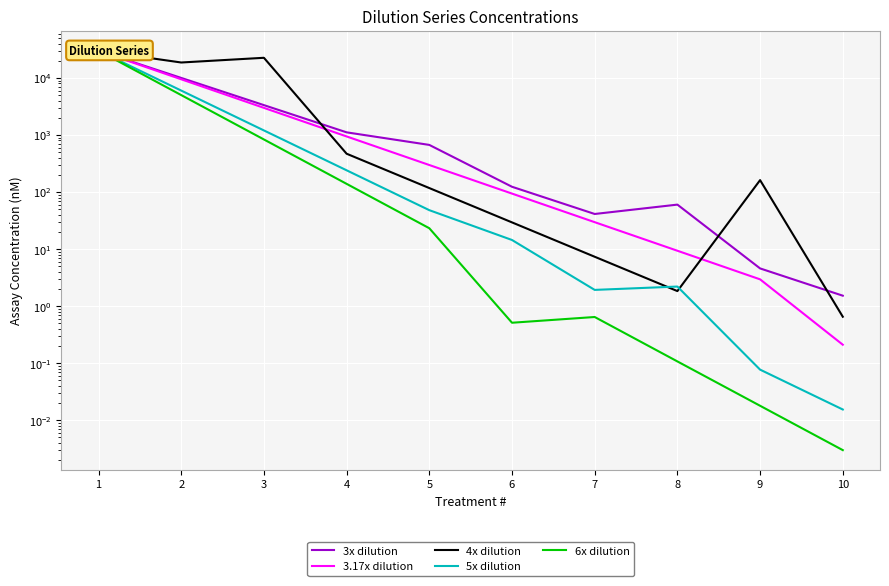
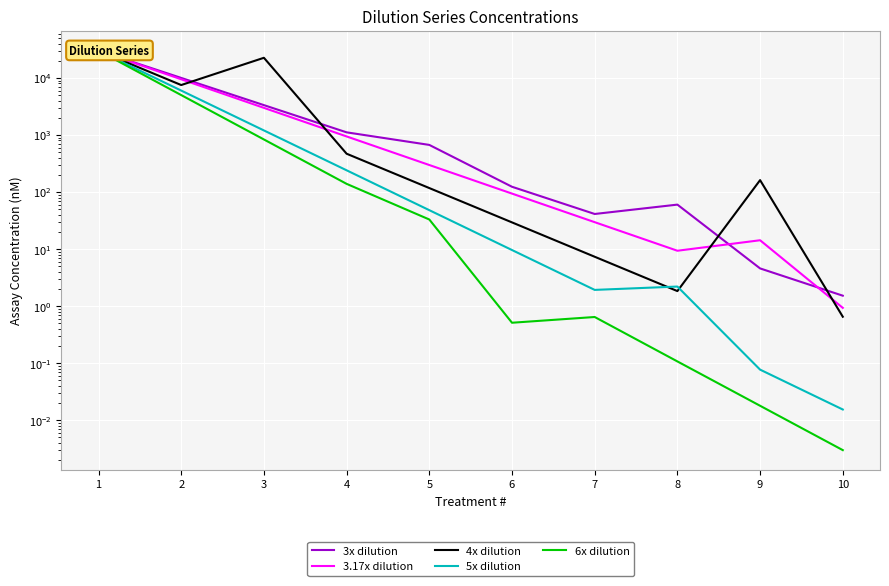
4x dilution, 2: 19000 -> 8000
6x dilution, 5: 23 -> 30
5x dilution, 6: 14 -> 10
3.17x dilution, 9: 3 -> 14
3.17x dilution, 10: 0.21 -> 0.9
